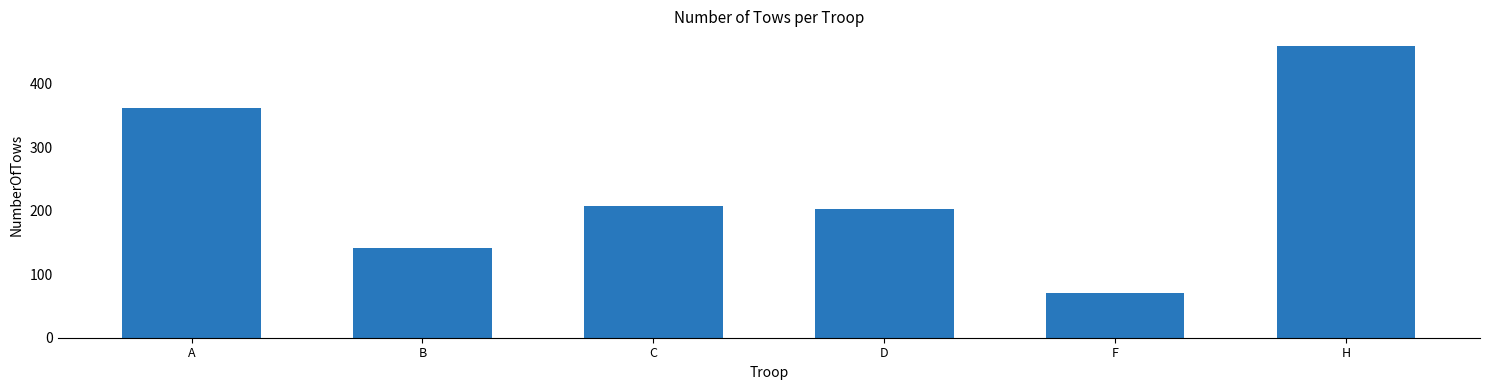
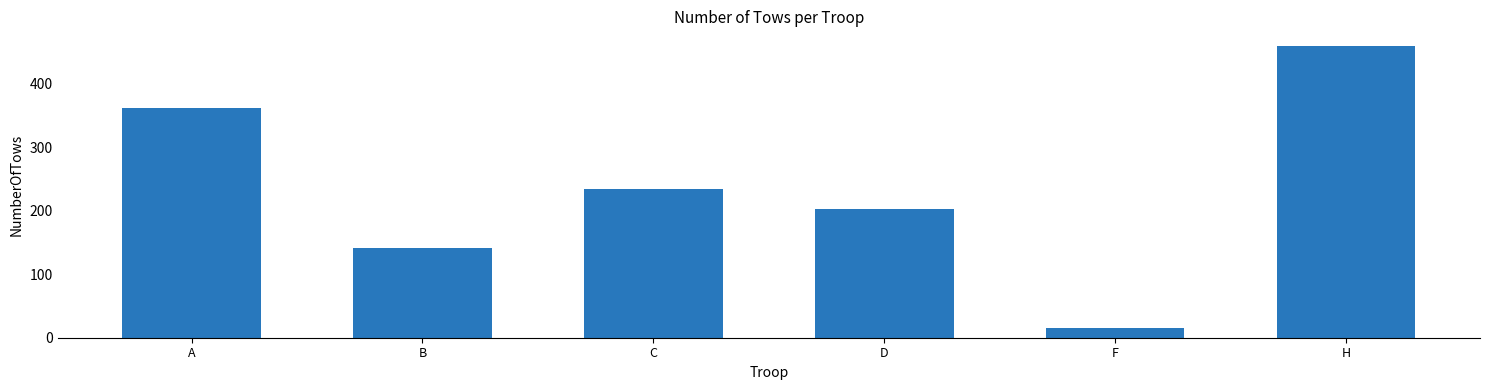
C: 210 -> 230
F: 70 -> 20
